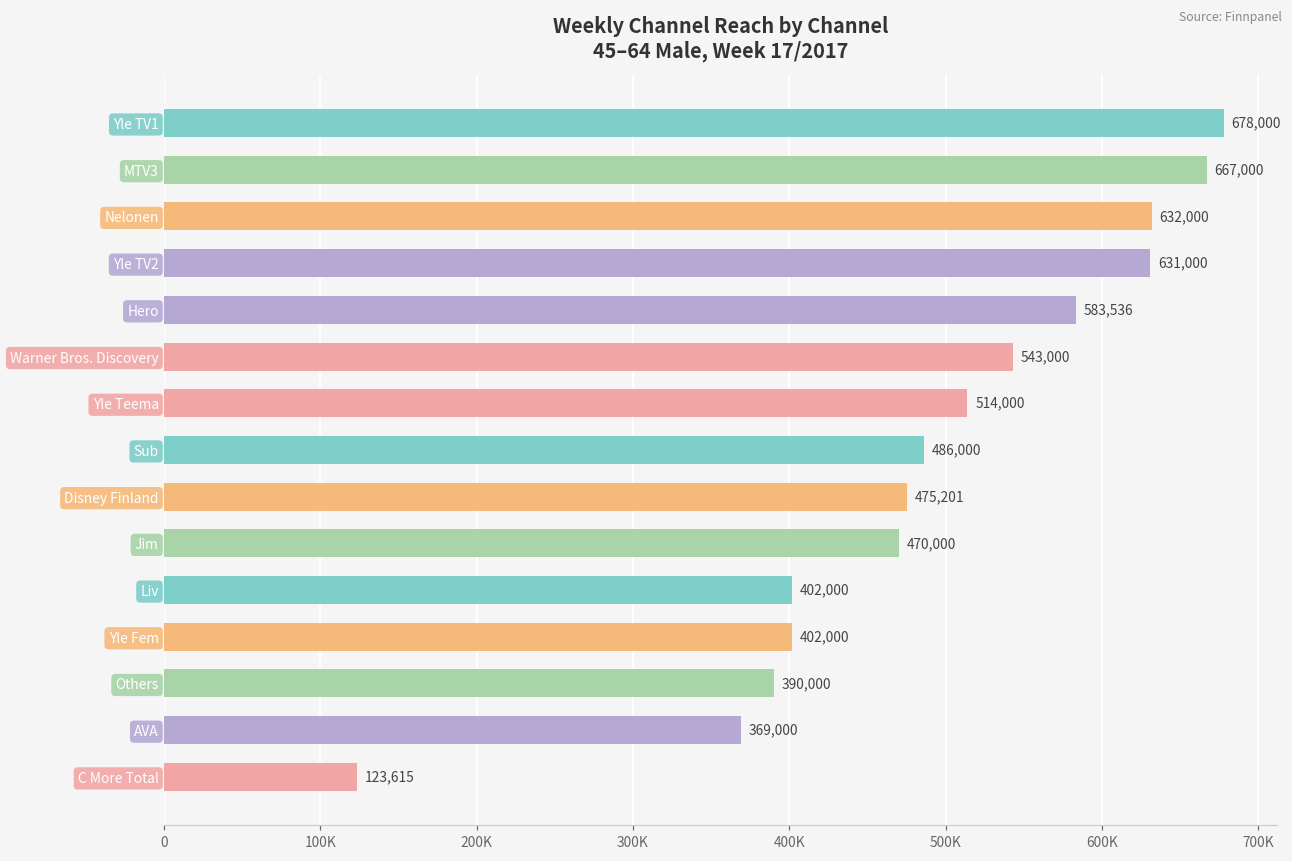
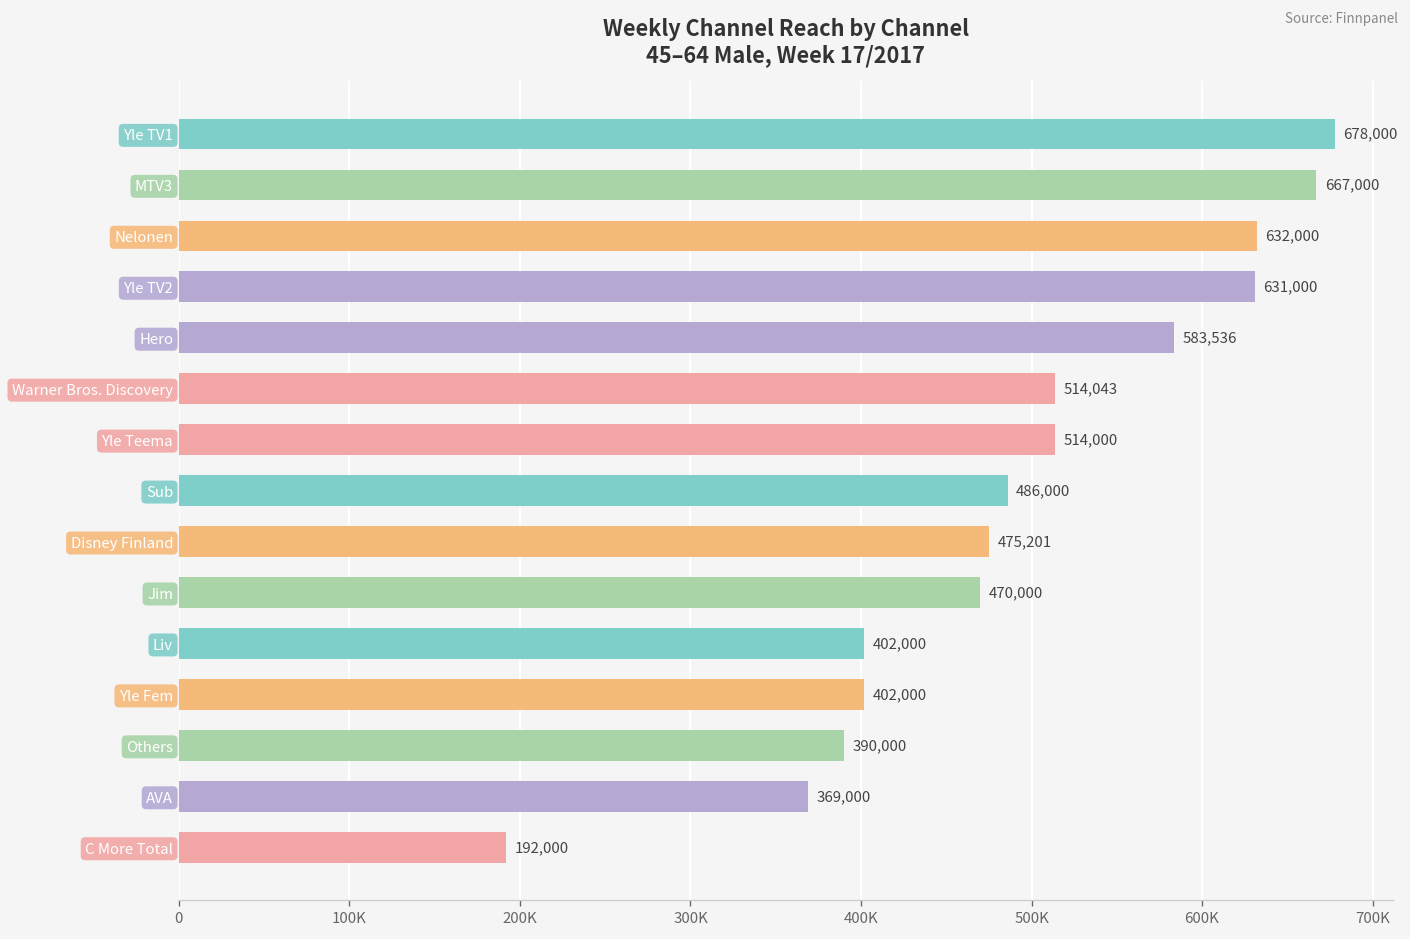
Warner Bros. Discovery: 543,000 -> 514,043
C More Total: 123,615 -> 192,000
